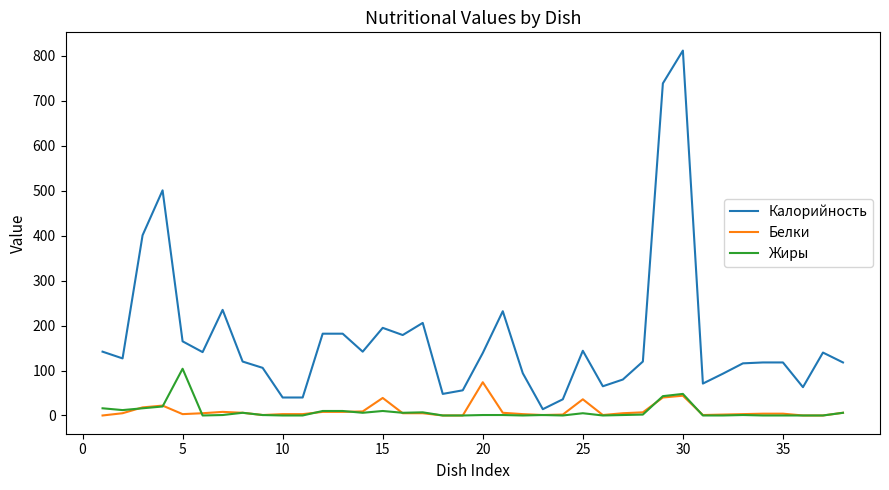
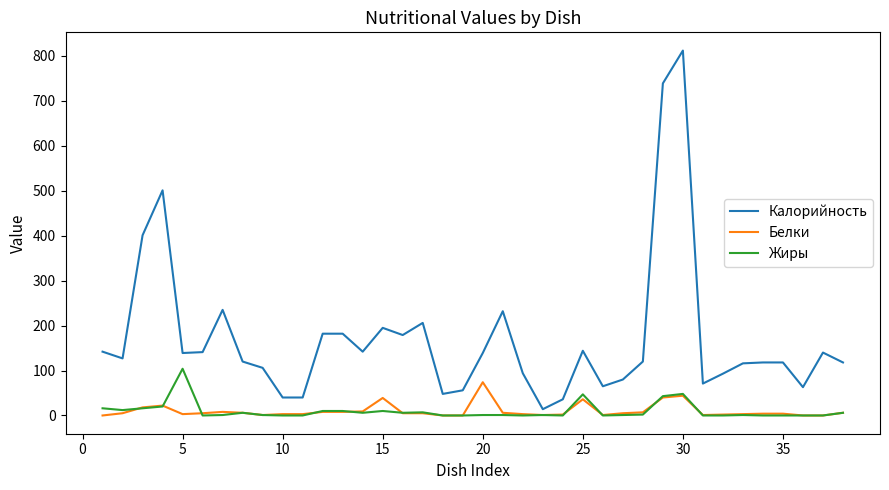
Калорийность, 5: 170 -> 140
Жиры, 25: 10 -> 50
